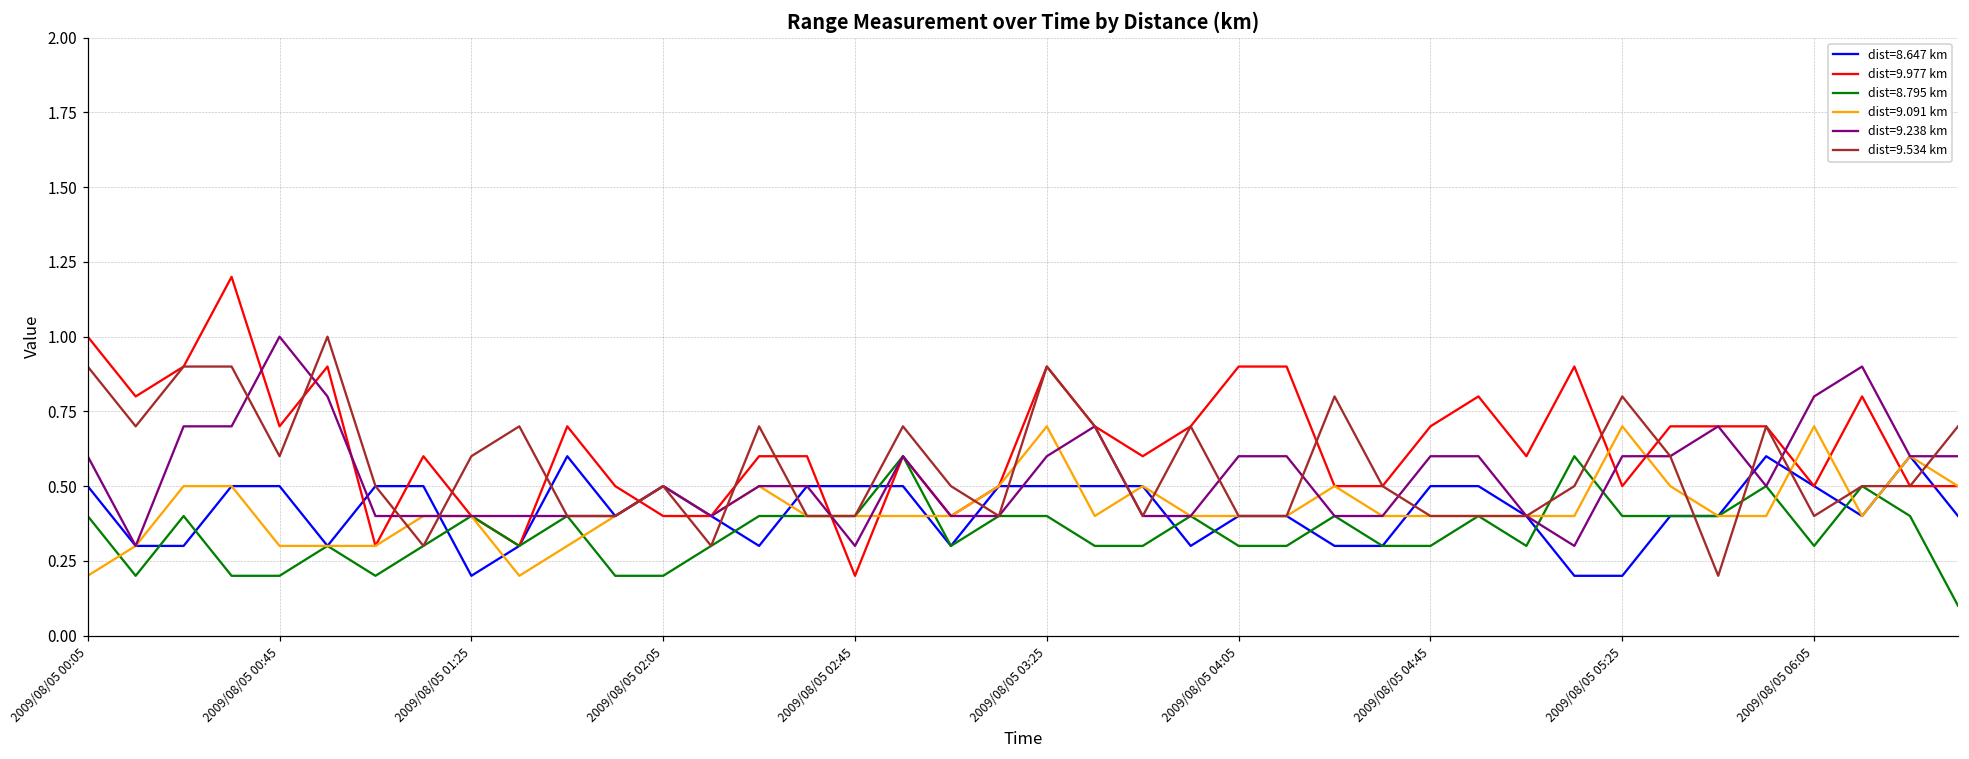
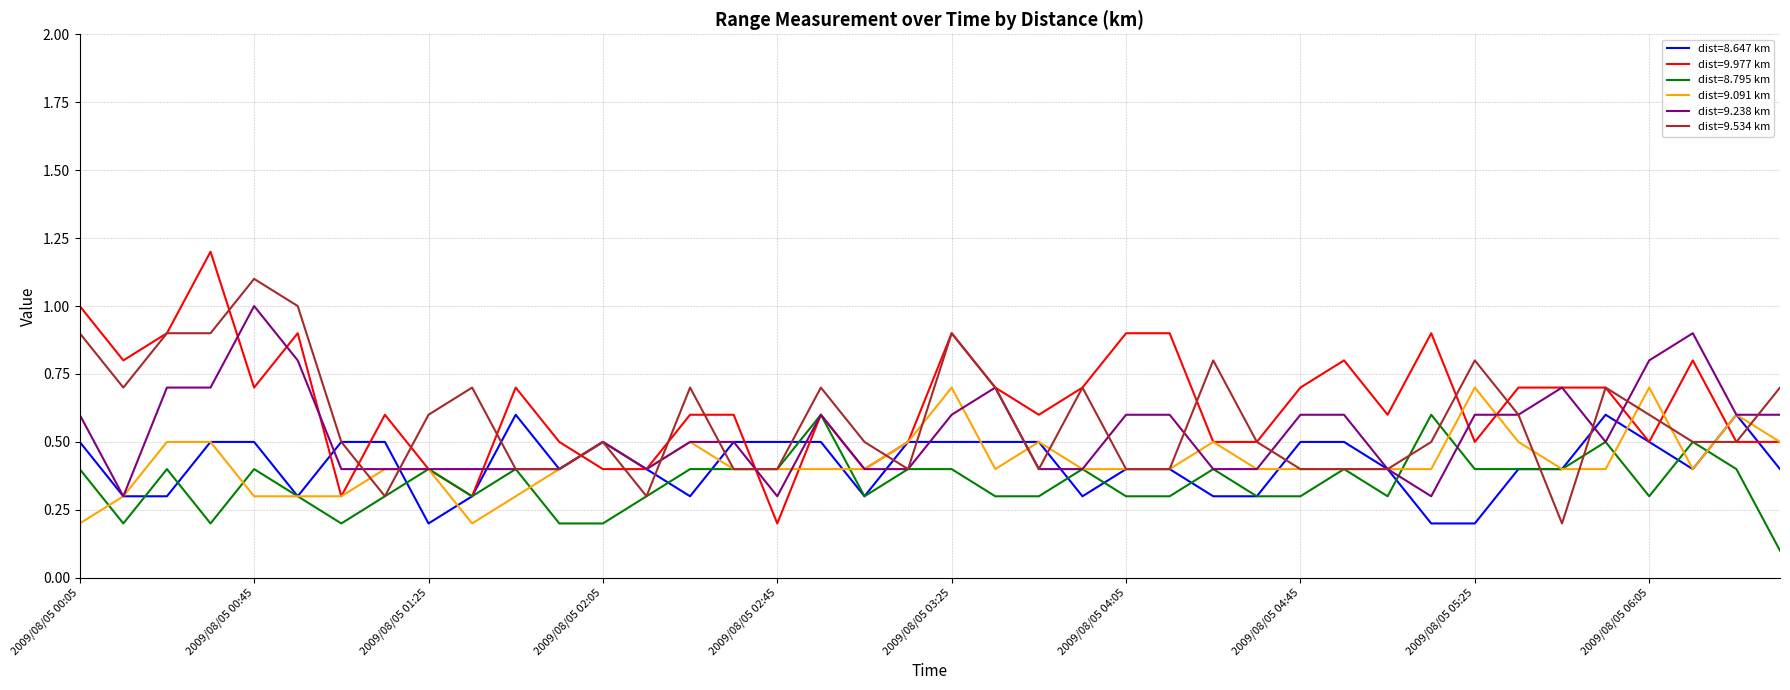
dist=8.795 km, 2009/08/05 00:45: 0.2 -> 0.4
dist=9.534 km, 2009/08/05 00:45: 0.6 -> 1.1
dist=9.534 km, 2009/08/05 06:05: 0.4 -> 0.6
